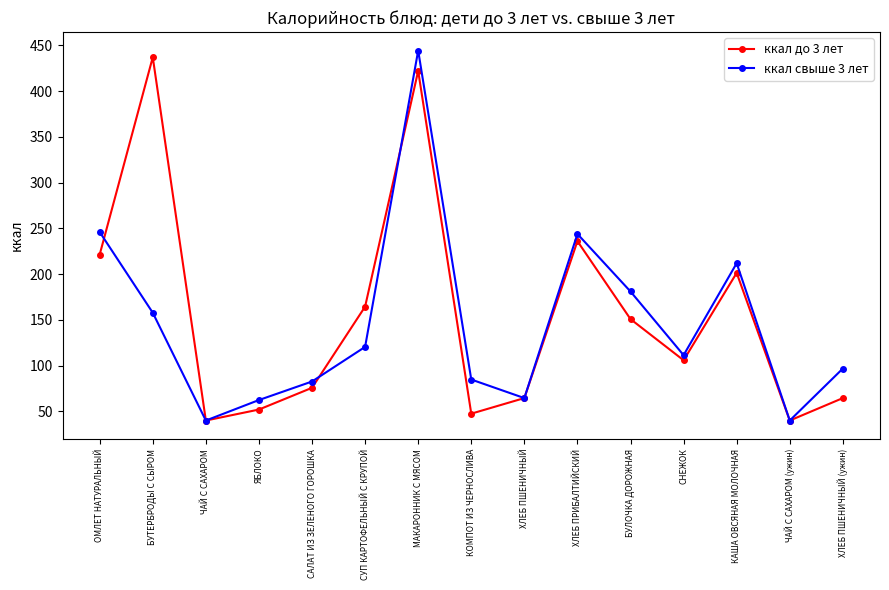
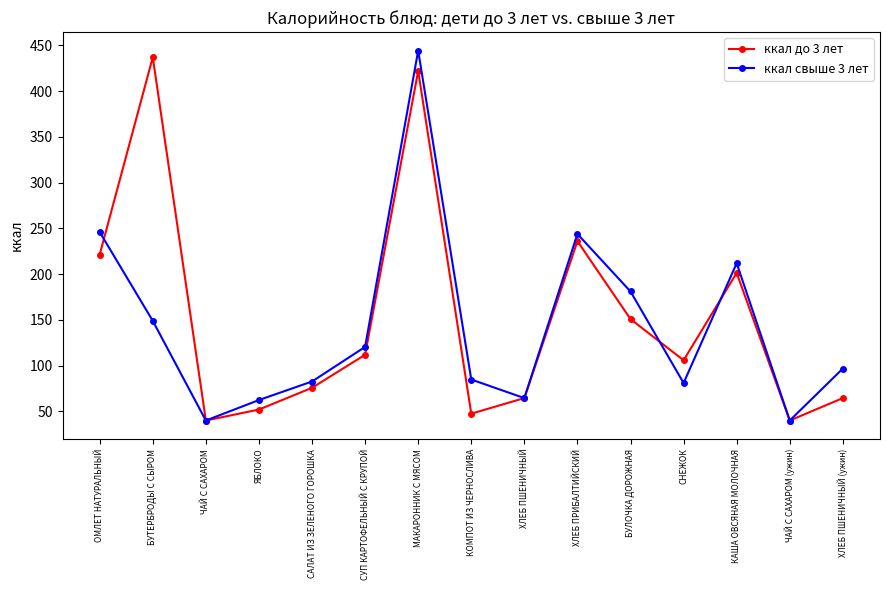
ккал свыше 3 лет, БУТЕРБРОДЫ С СЫРОМ: 160 -> 150
ккал до 3 лет, СУП КАРТОФЕЛЬНЫЙ С КРУПОЙ: 160 -> 110
ккал свыше 3 лет, СНЕЖОК: 110 -> 80
